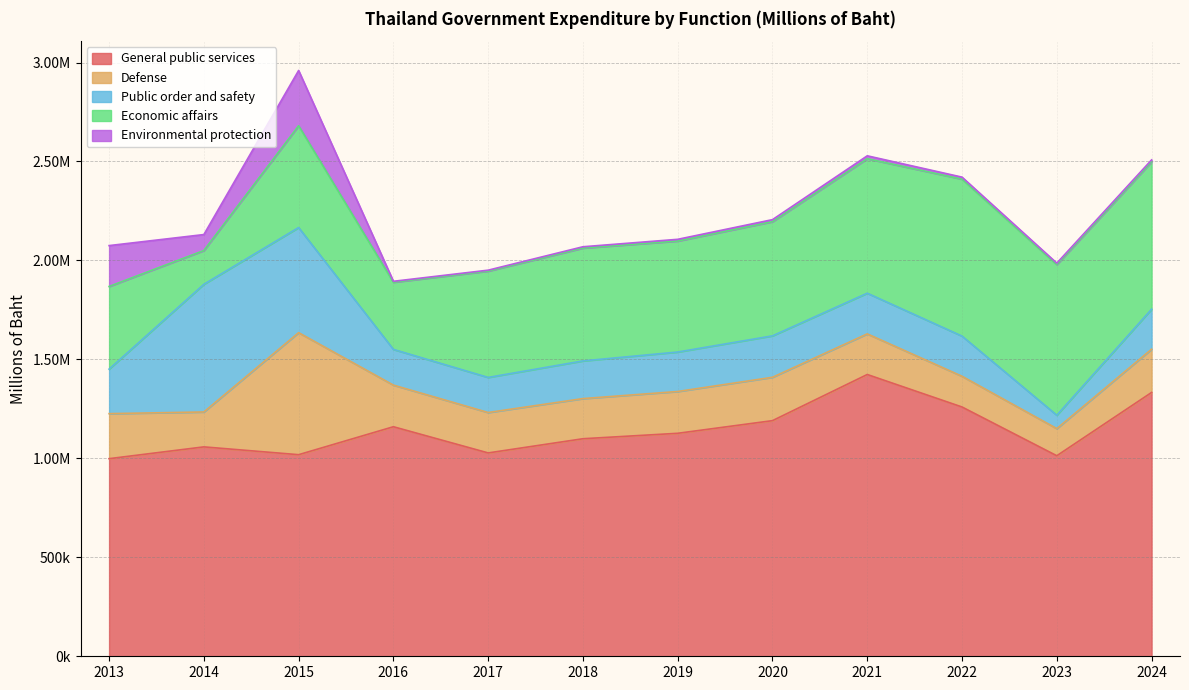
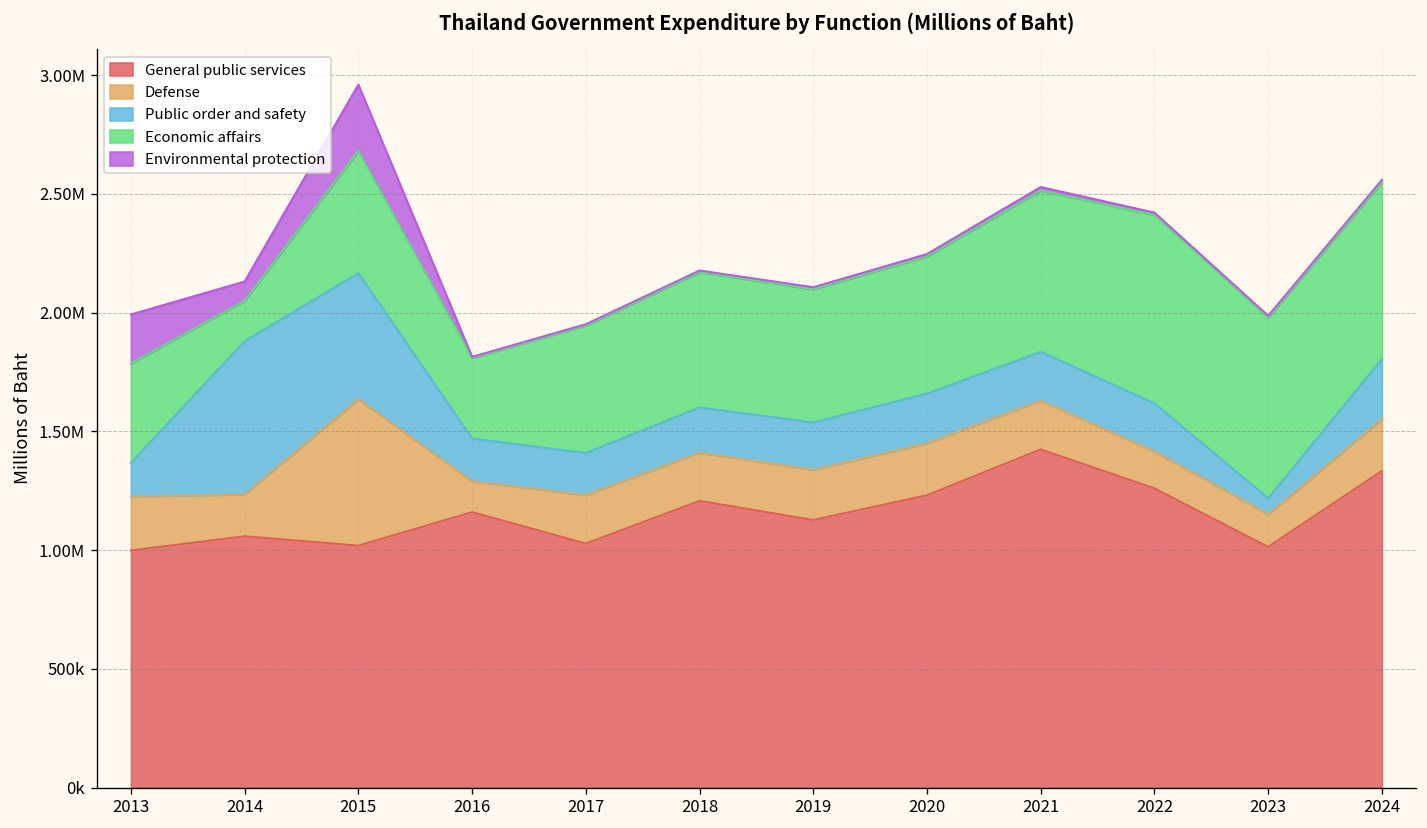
Public order and safety, 2013: 220000 -> 140000
Defense, 2016: 210000 -> 130000
General public services, 2018: 1100000 -> 1210000
General public services, 2020: 1190000 -> 1230000
Public order and safety, 2024: 200000 -> 250000
